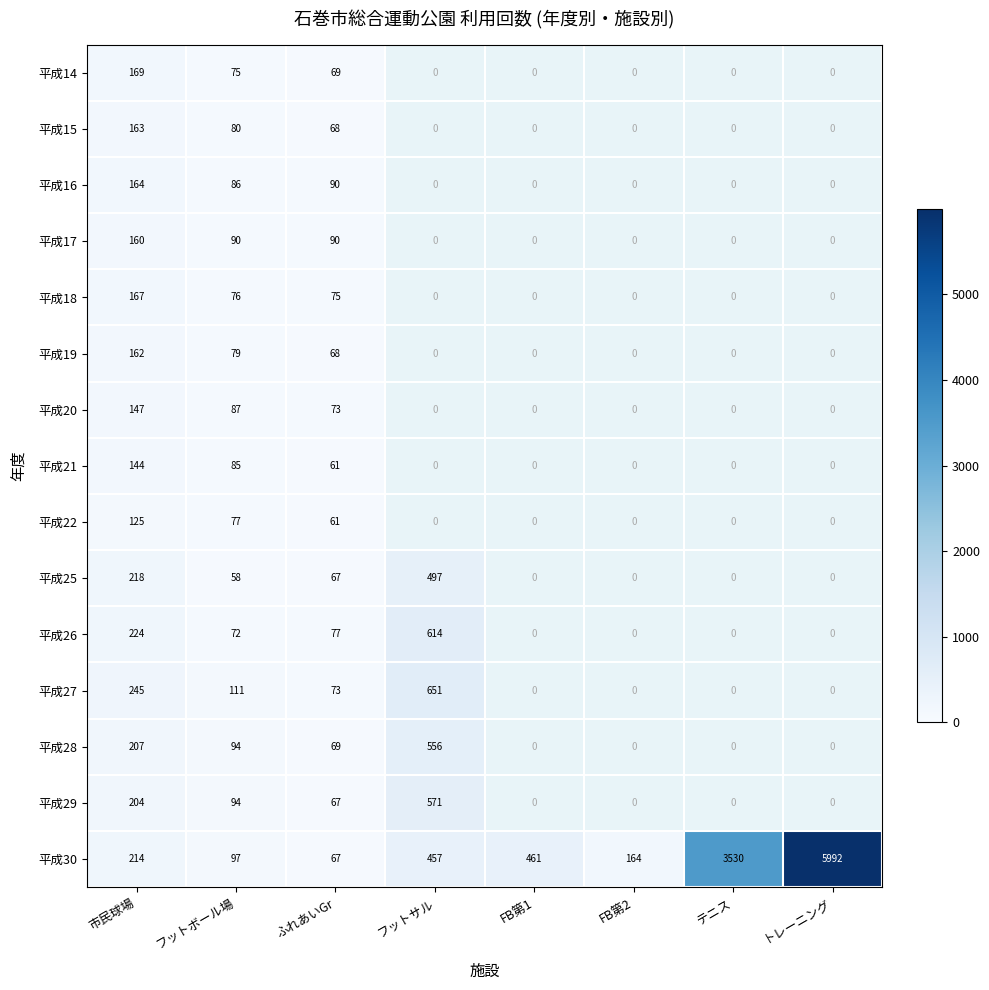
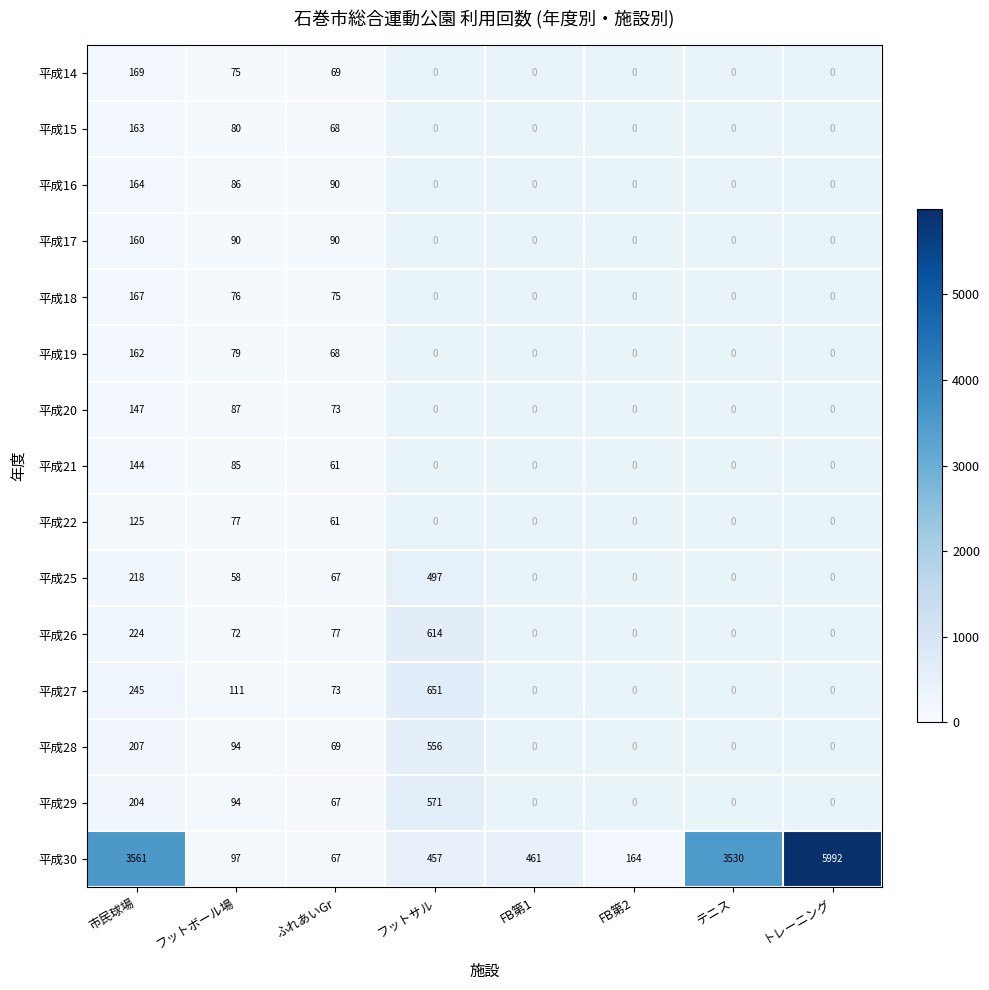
平成30, 市民球場: 214 -> 3561
